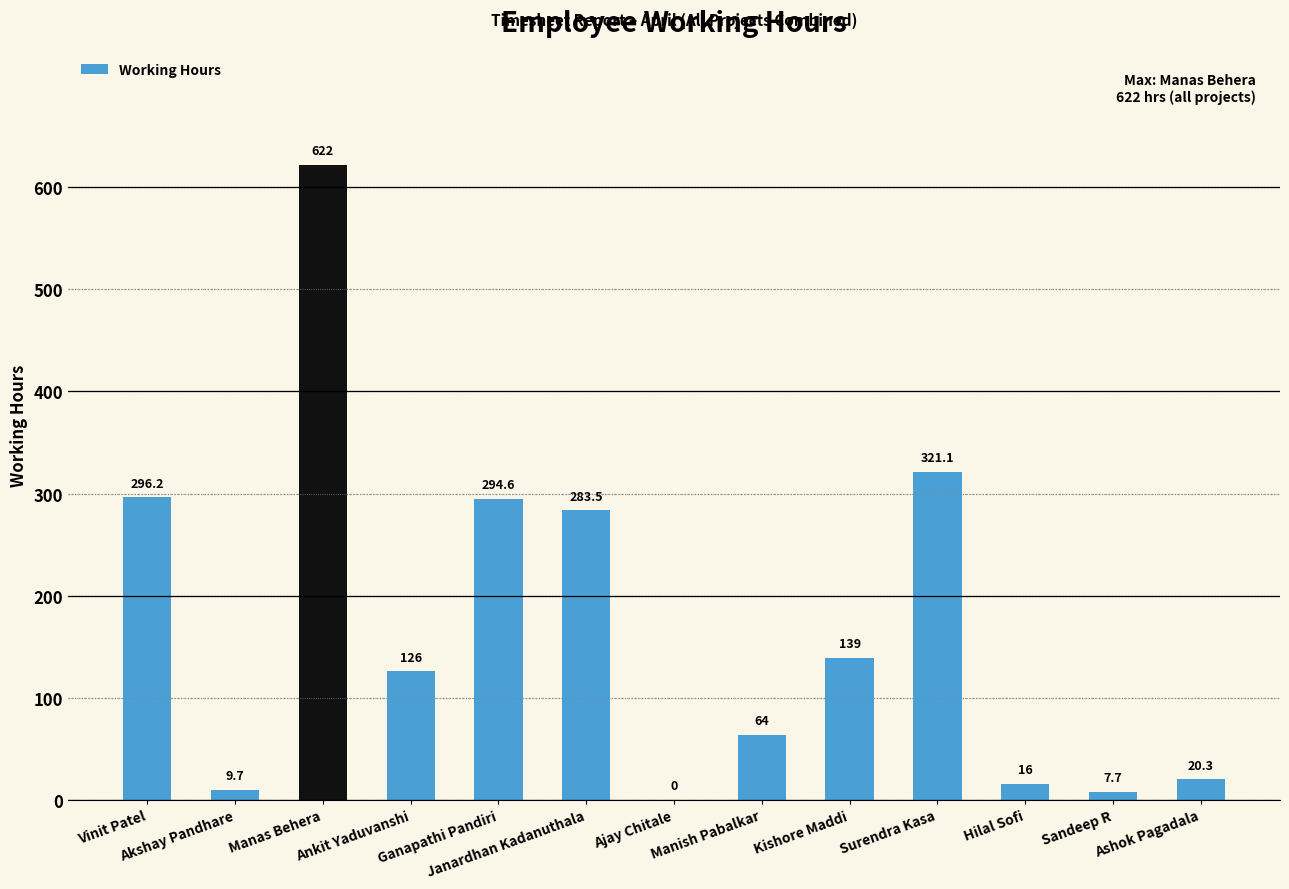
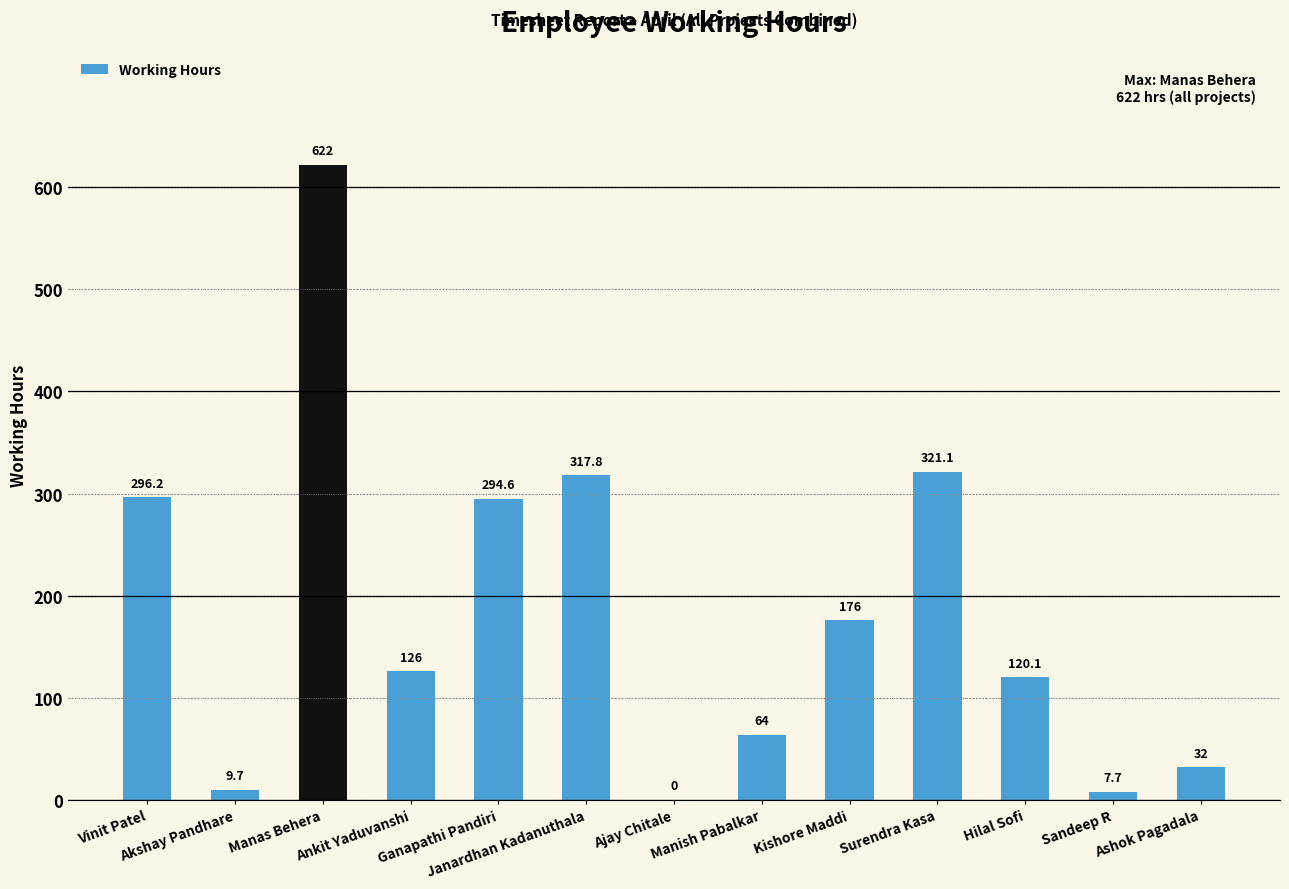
Janardhan Kadanuthala: 283.5 -> 317.8
Kishore Maddi: 139 -> 176
Hilal Sofi: 16 -> 120.1
Ashok Pagadala: 20.3 -> 32
